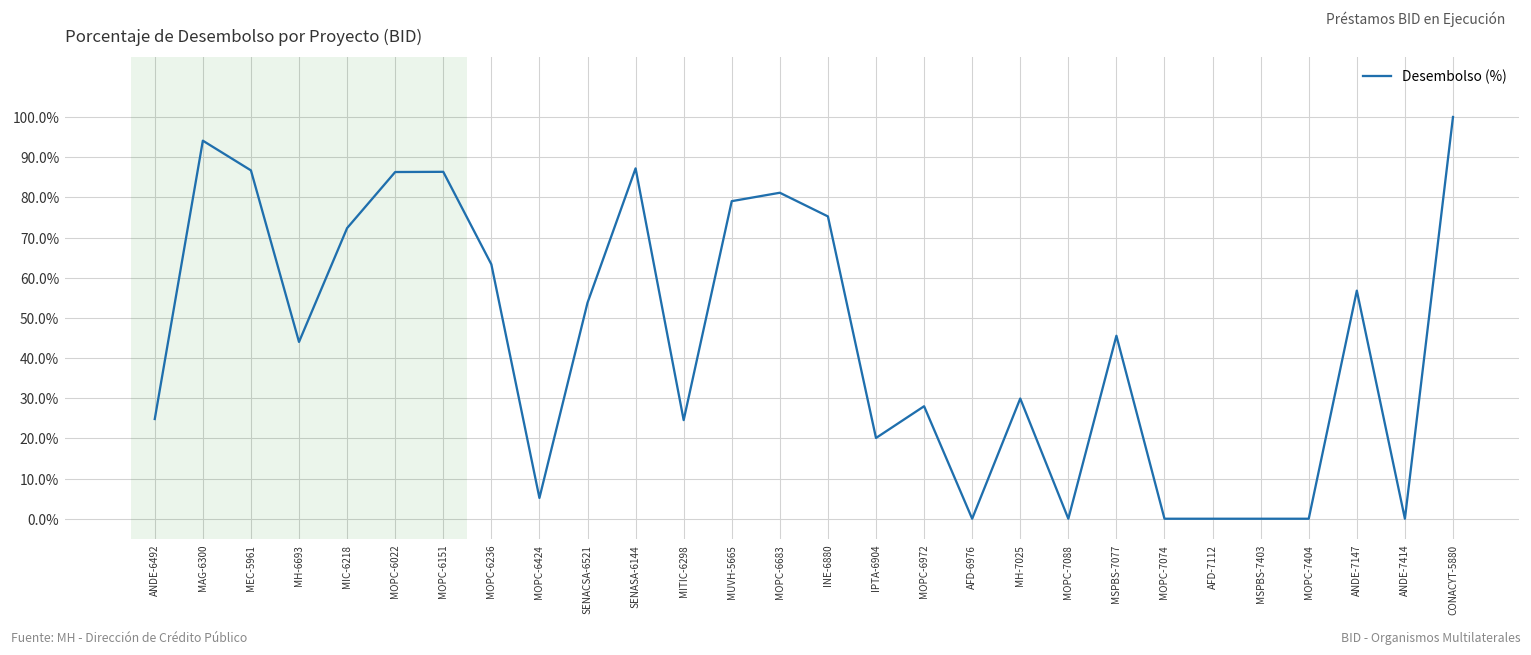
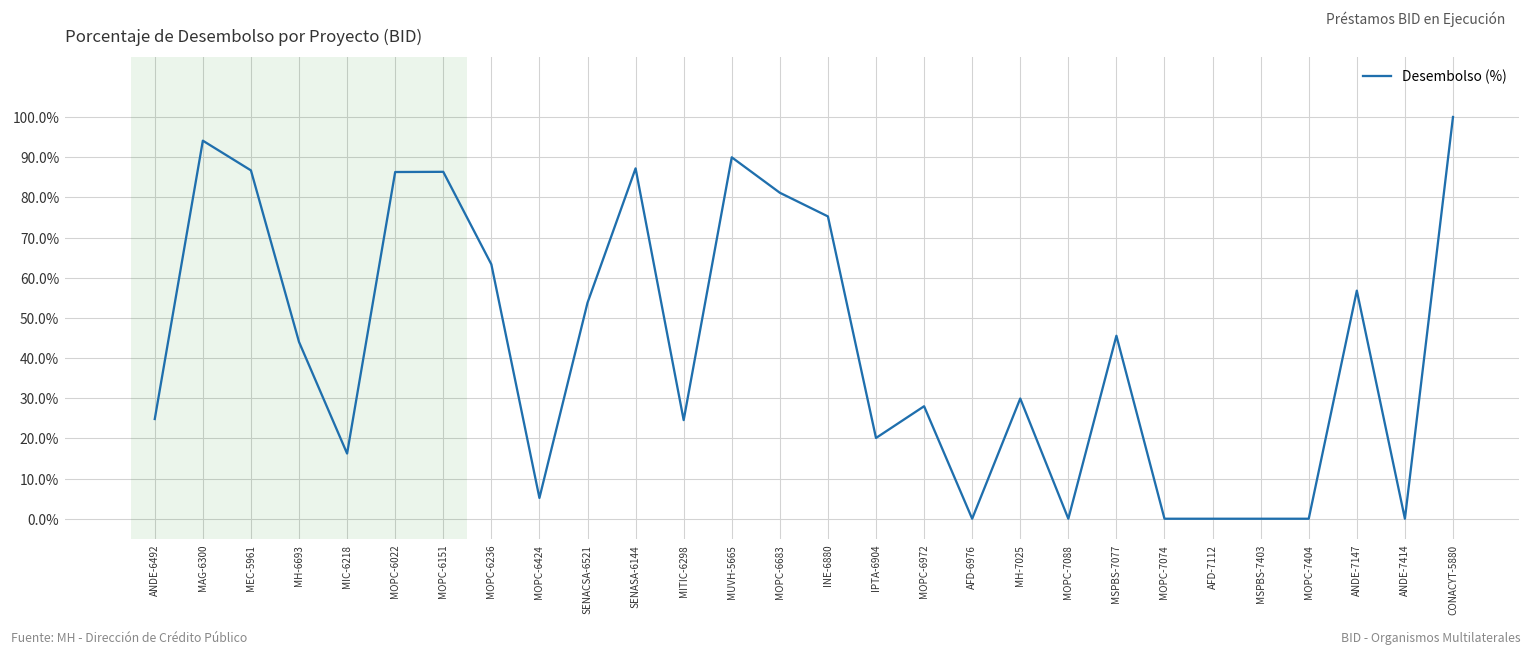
MIC-6218: 72% -> 16%
MUVH-5665: 79% -> 90%
